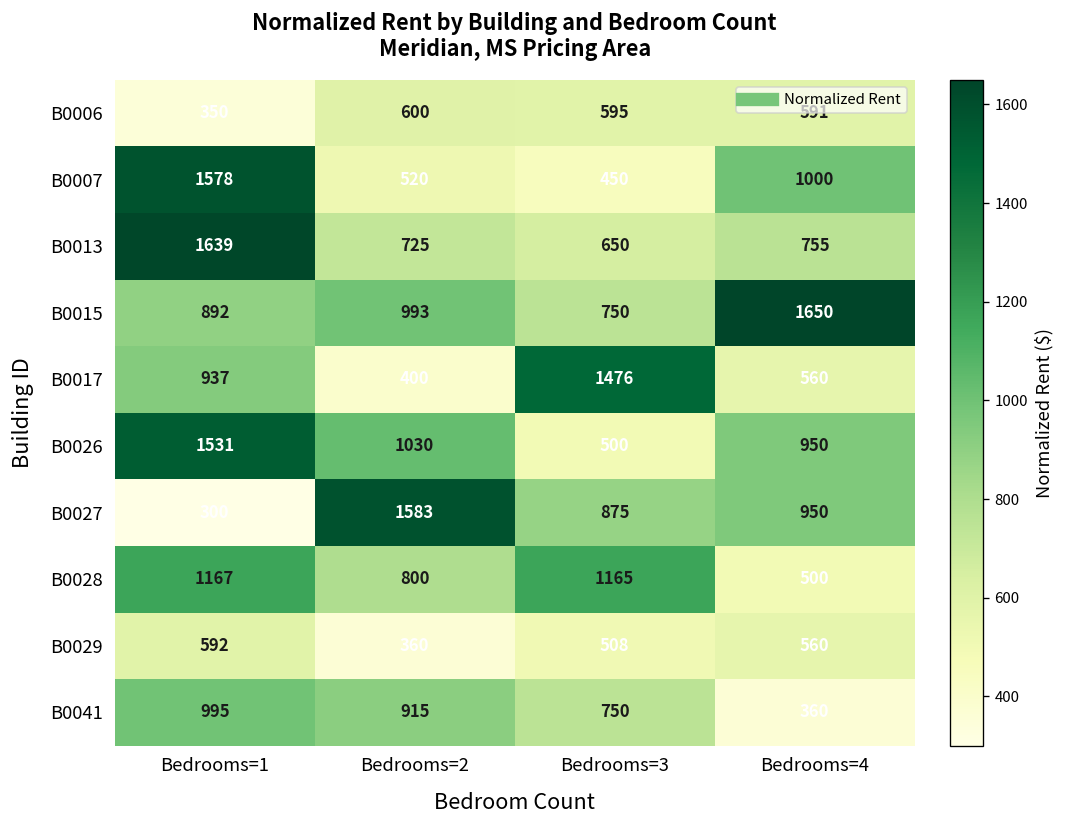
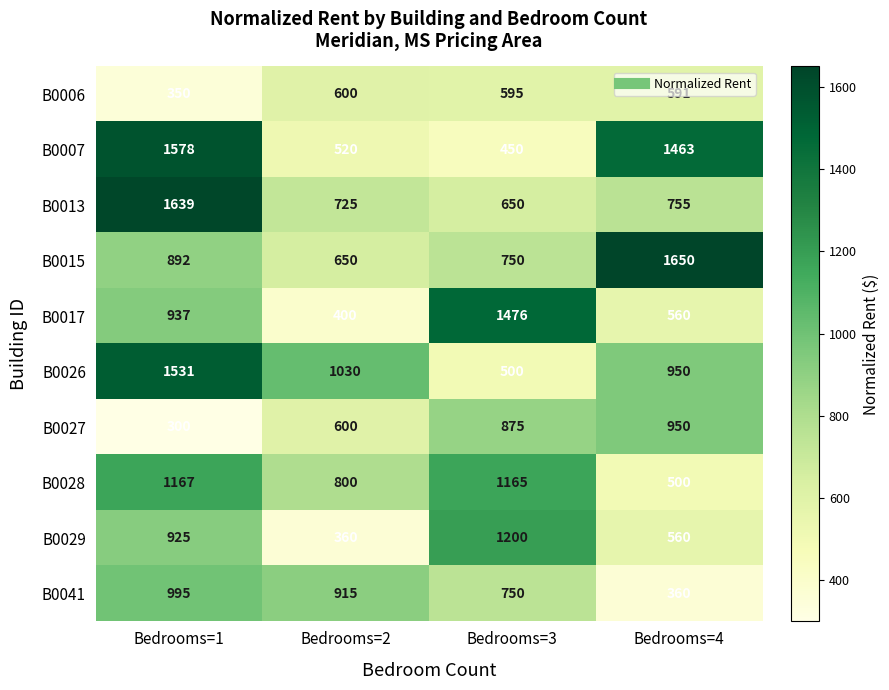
B0007, Bedrooms=4: 1000 -> 1463
B0015, Bedrooms=2: 993 -> 650
B0027, Bedrooms=2: 1583 -> 600
B0029, Bedrooms=1: 592 -> 925
B0029, Bedrooms=3: 508 -> 1200
